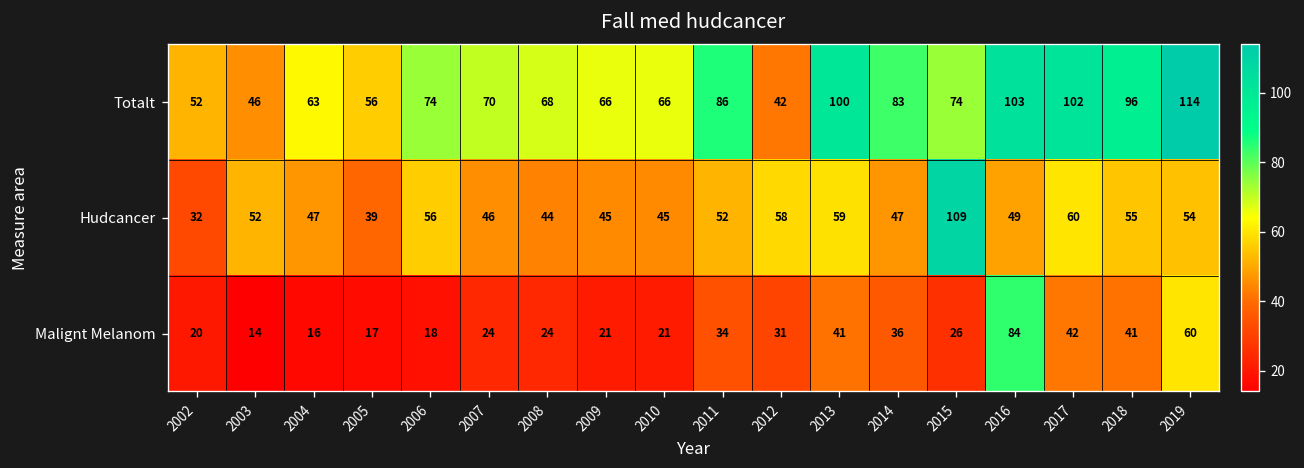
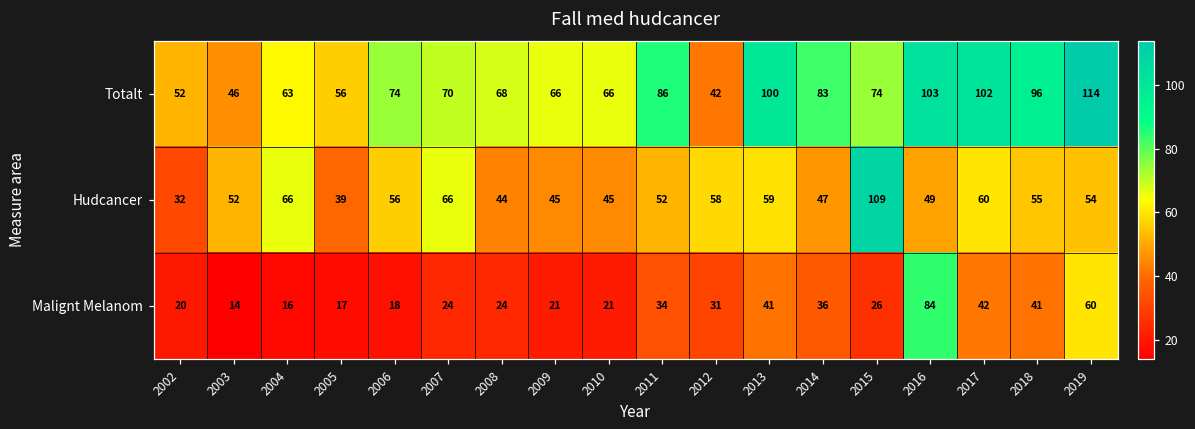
Hudcancer, 2004: 47 -> 66
Hudcancer, 2007: 46 -> 66
